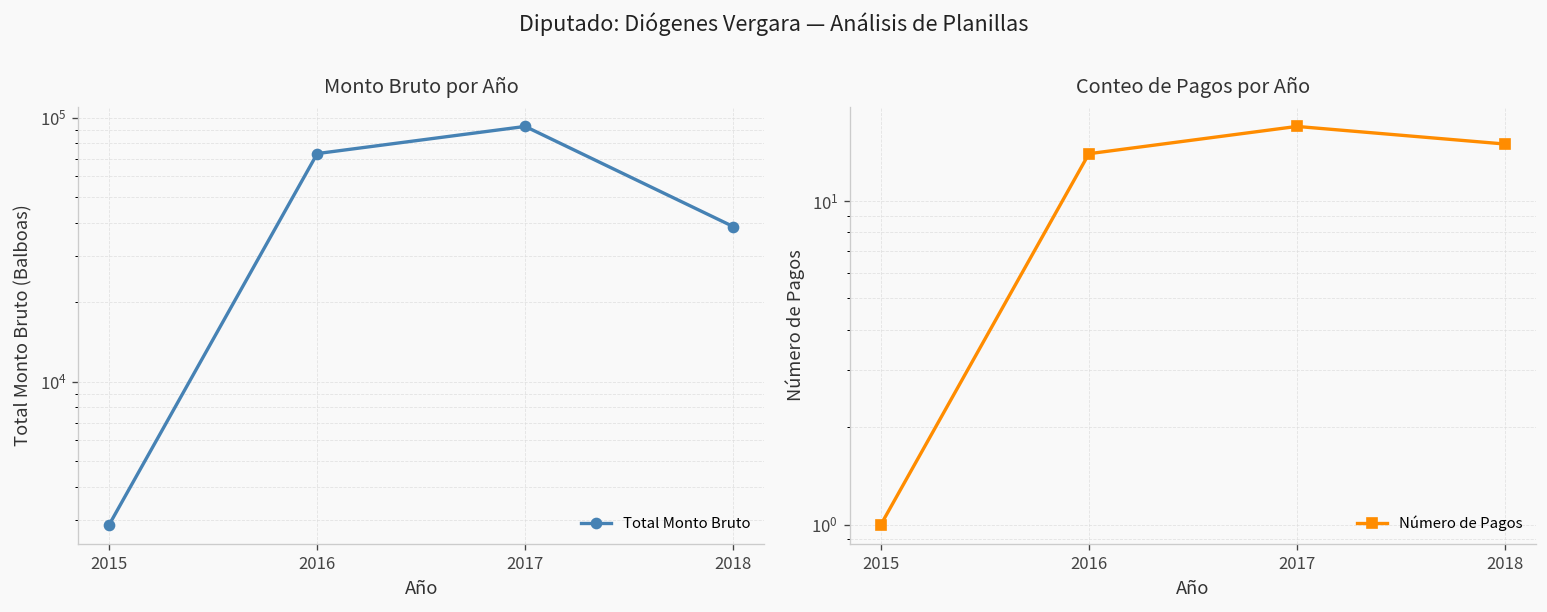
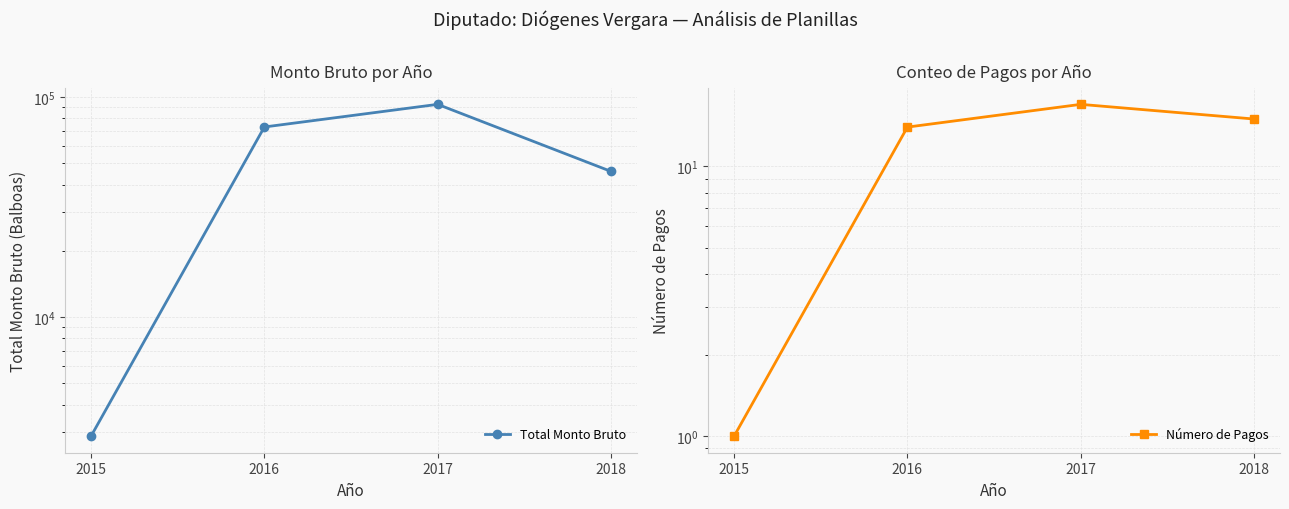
Monto Bruto por Año, 2018: 39000 -> 46000
